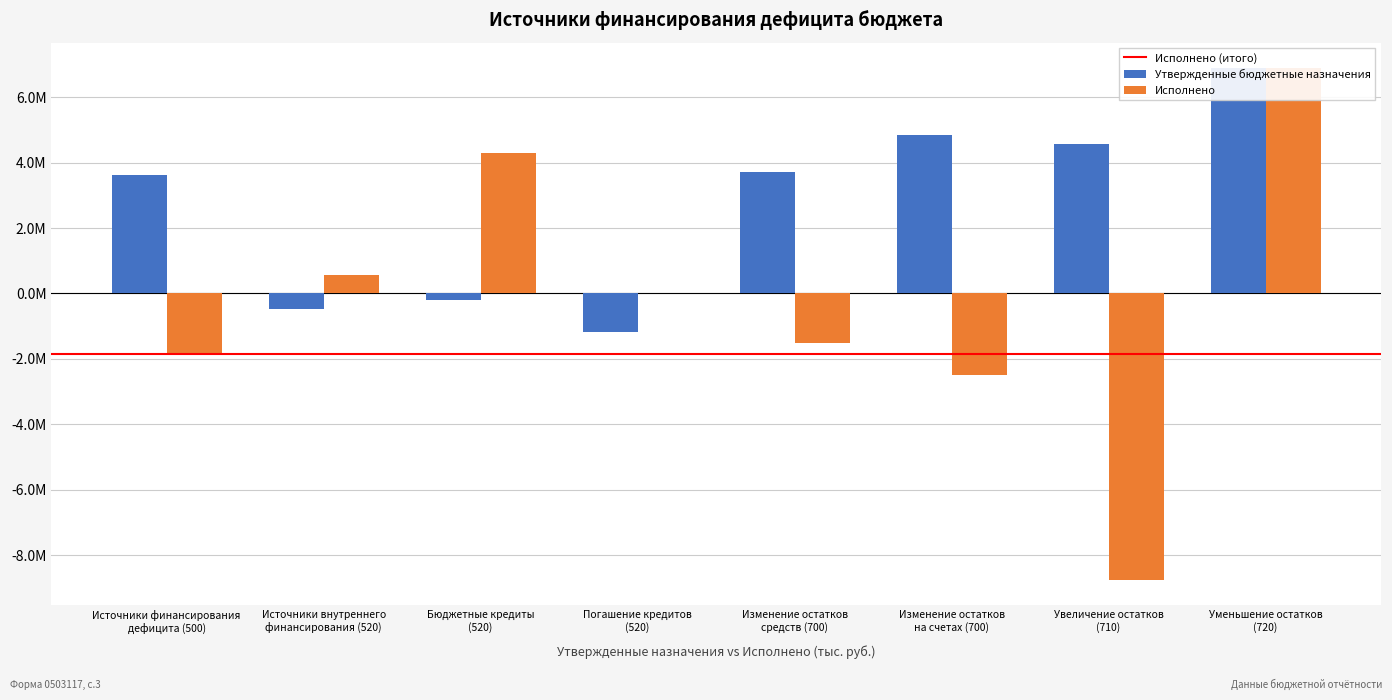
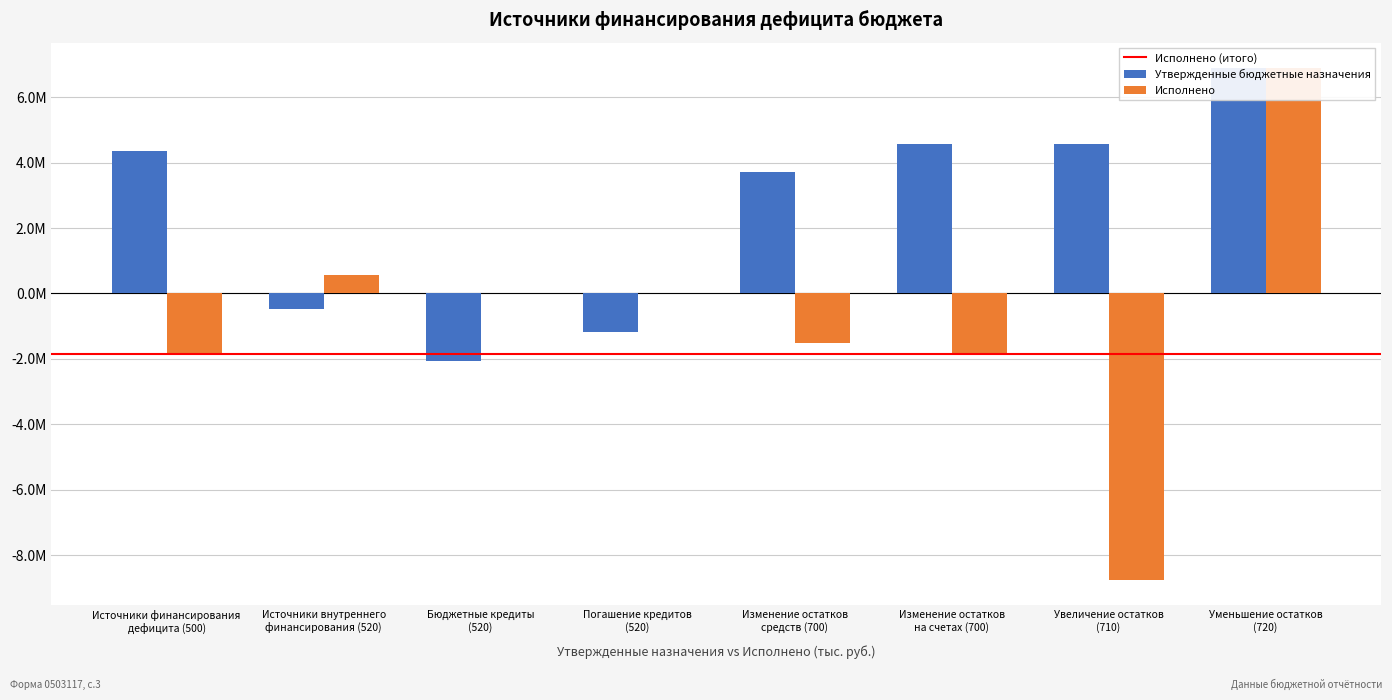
Утвержденные бюджетные назначения, Источники финансирования дефицита (500): 3600000 -> 4400000
Утвержденные бюджетные назначения, Бюджетные кредиты (520): -200000 -> -2000000
Исполнено, Бюджетные кредиты (520): 4300000 -> 0
Утвержденные бюджетные назначения, Изменение остатков на счетах (700): 4900000 -> 4600000
Исполнено, Изменение остатков на счетах (700): -2500000 -> -1900000
